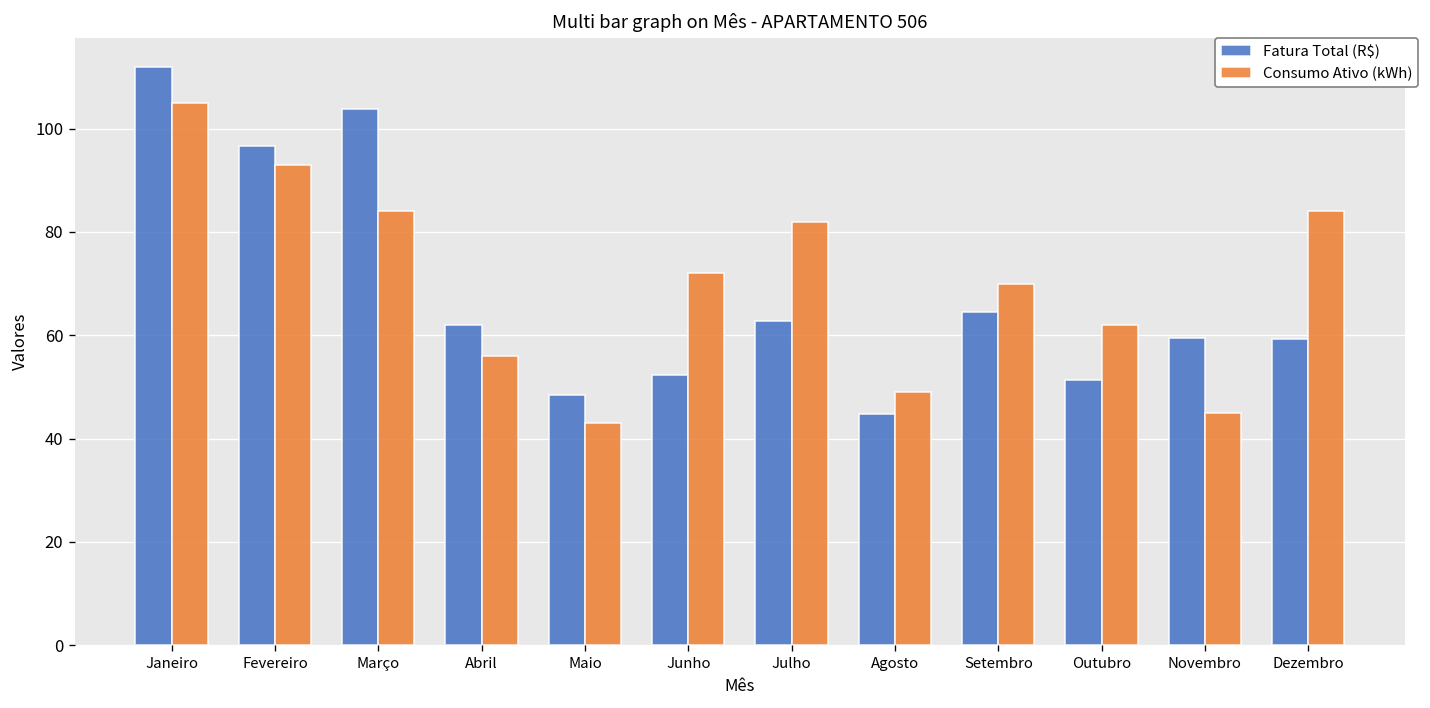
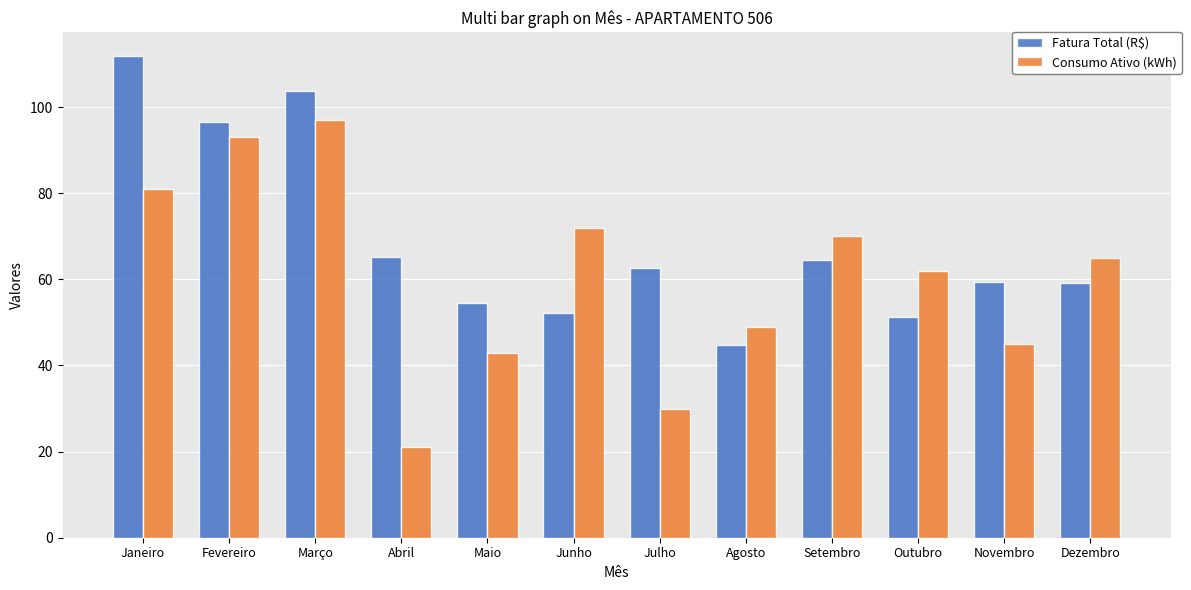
Consumo Ativo (kWh), Janeiro: 105 -> 81
Consumo Ativo (kWh), Março: 84 -> 97
Fatura Total (R$), Abril: 62 -> 65
Consumo Ativo (kWh), Abril: 56 -> 21
Fatura Total (R$), Maio: 48 -> 54
Consumo Ativo (kWh), Julho: 82 -> 30
Consumo Ativo (kWh), Dezembro: 84 -> 65
